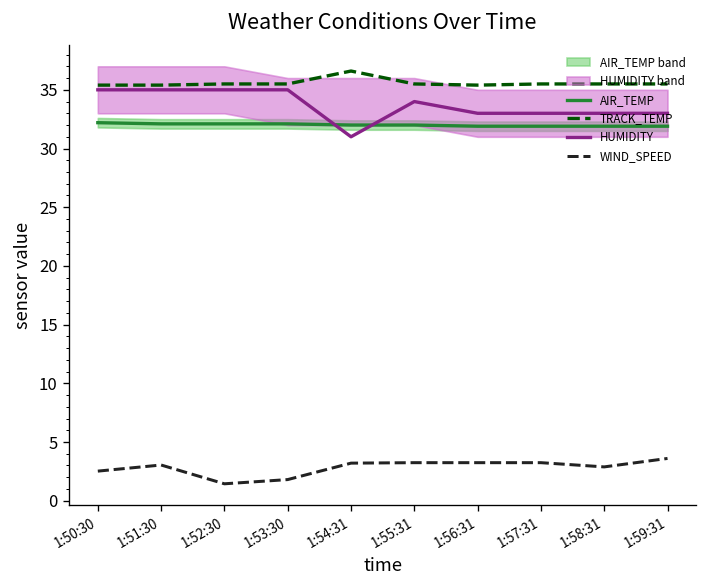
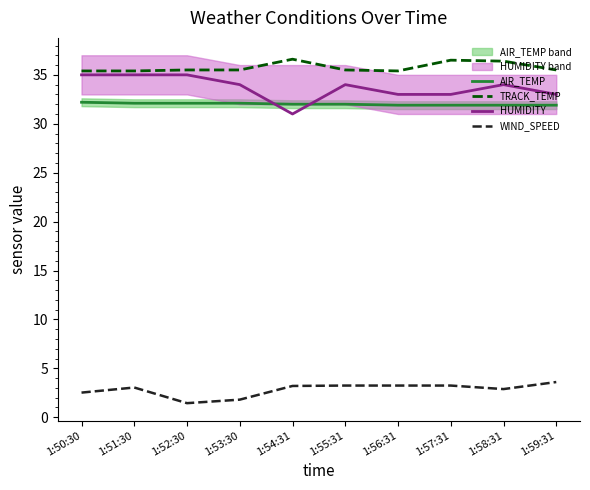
HUMIDITY, 1:53:30: 35 -> 34
TRACK_TEMP, 1:57:31: 36 -> 37
TRACK_TEMP, 1:58:31: 35.5 -> 36.4
HUMIDITY, 1:58:31: 33 -> 34
